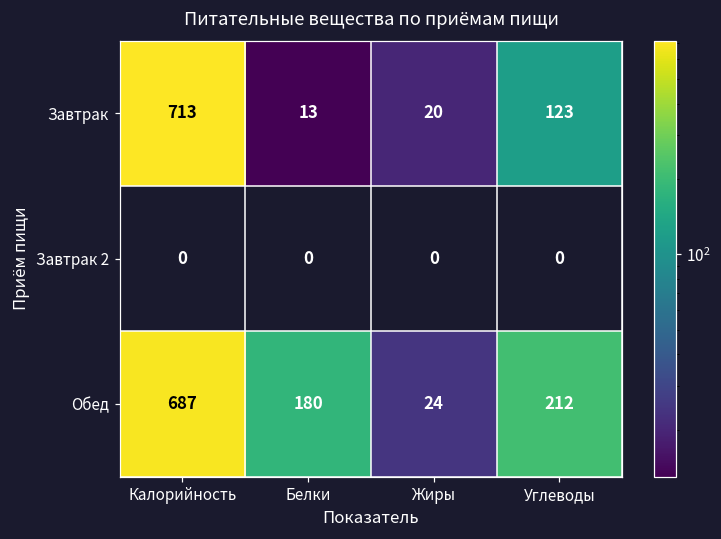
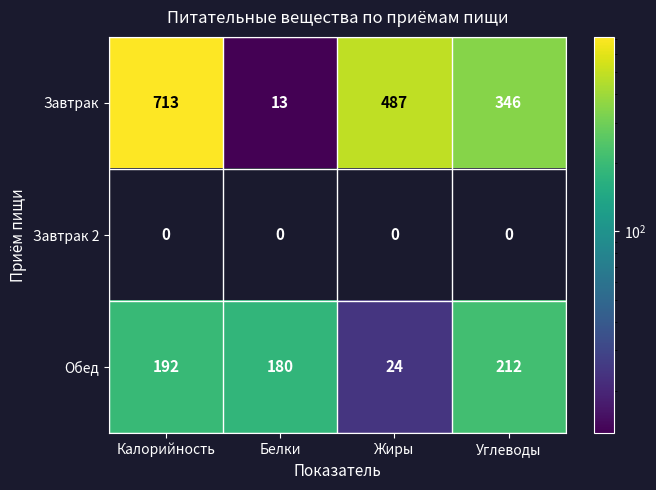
Завтрак, Жиры: 20 -> 487
Завтрак, Углеводы: 123 -> 346
Обед, Калорийность: 687 -> 192
